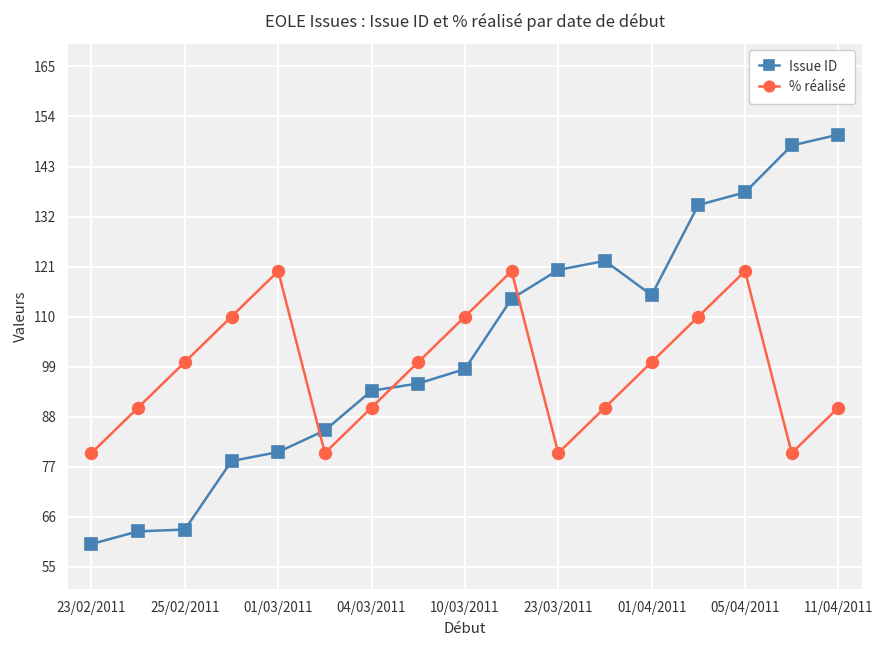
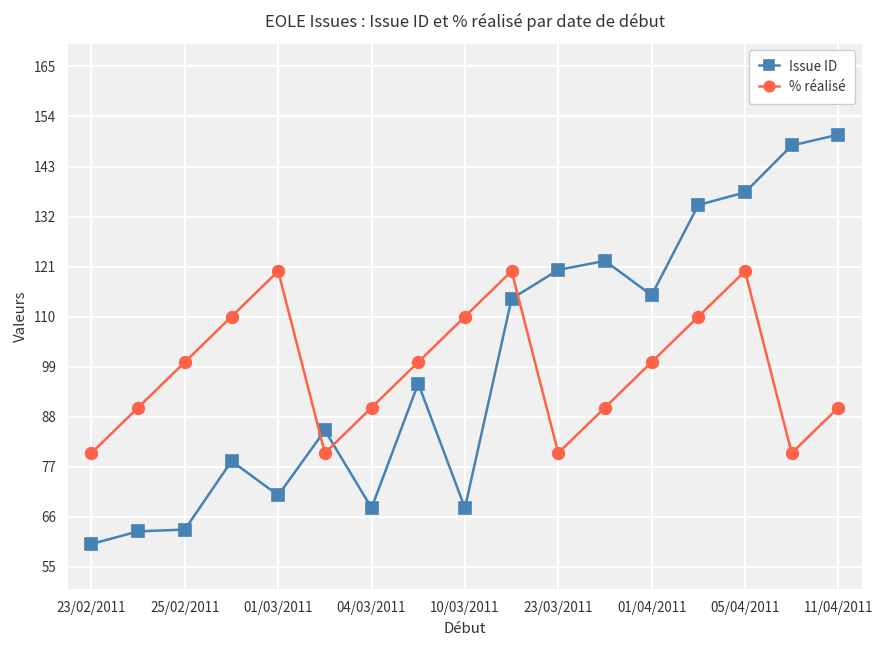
Issue ID, 01/03/2011: 80 -> 71
Issue ID, 04/03/2011: 94 -> 68
Issue ID, 10/03/2011: 98 -> 68
